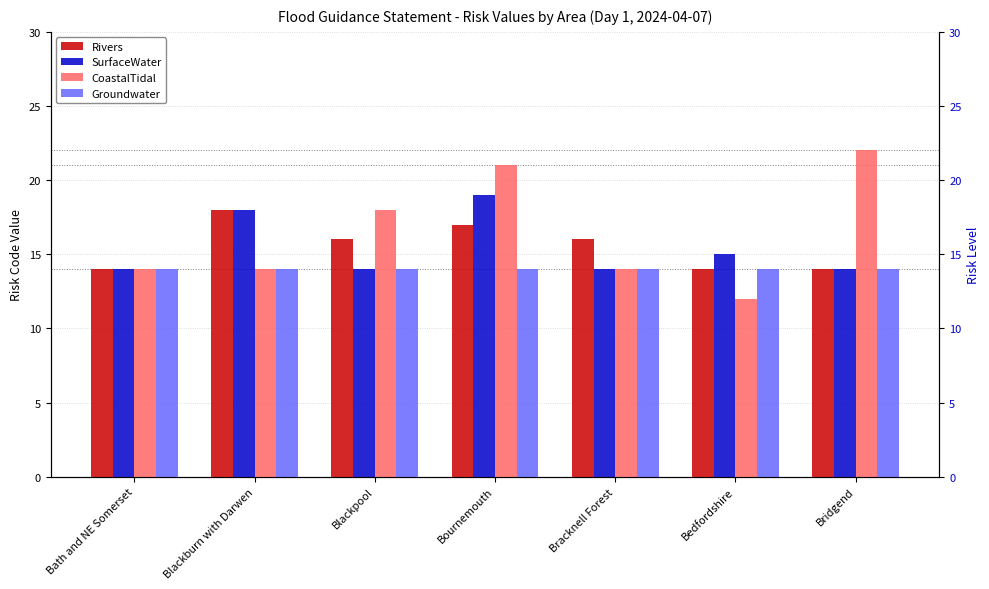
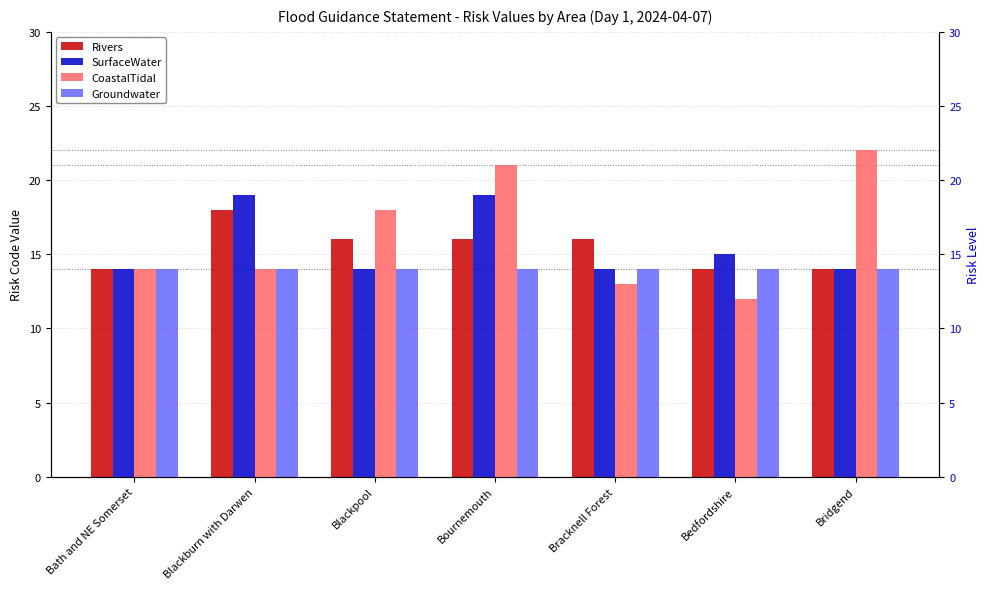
SurfaceWater, Blackburn with Darwen: 18 -> 19
Rivers, Bournemouth: 17 -> 16
CoastalTidal, Bracknell Forest: 14 -> 13
